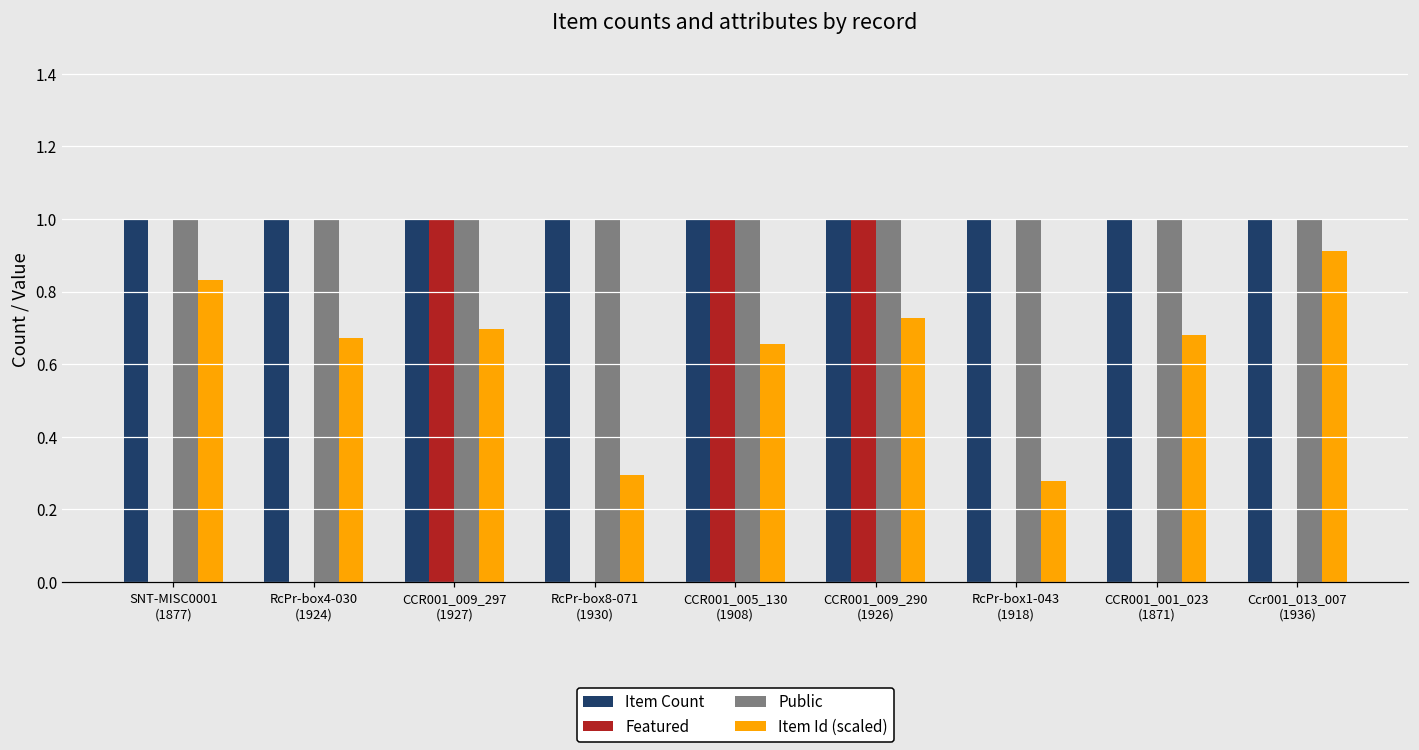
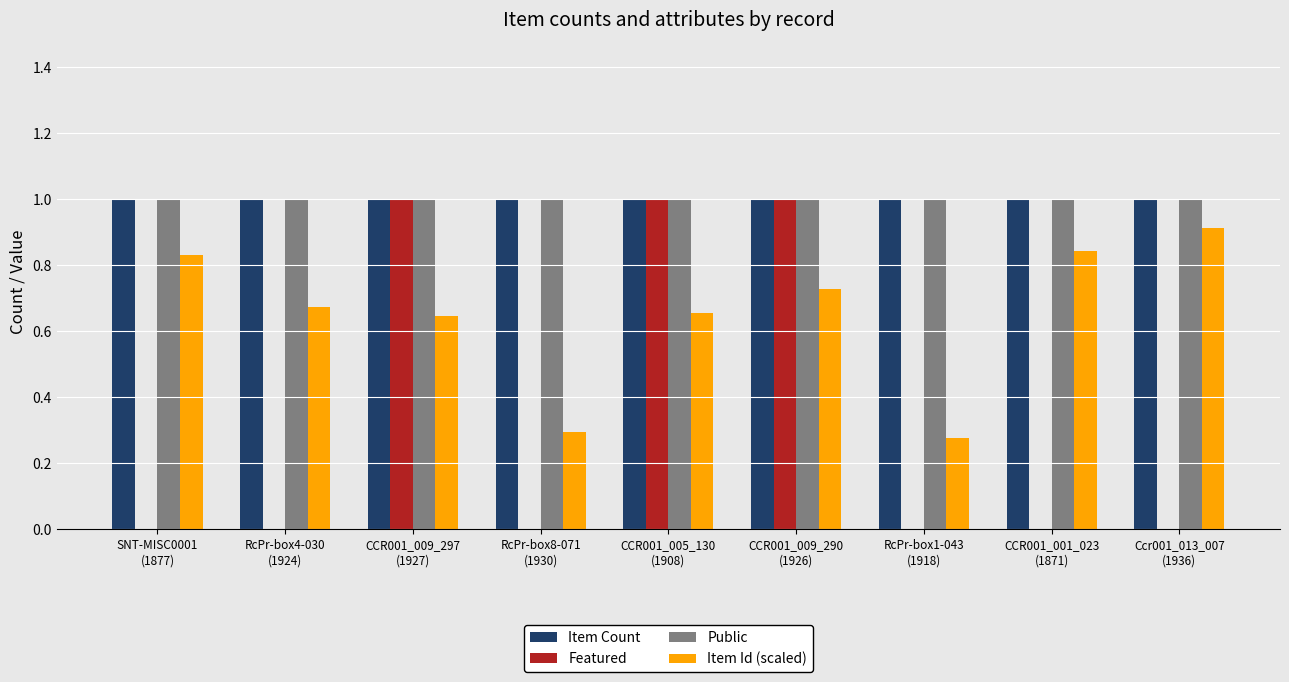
Item Id (scaled), CCR001_009_297 (1927): 0.70 -> 0.65
Item Id (scaled), CCR001_001_023 (1871): 0.68 -> 0.84
